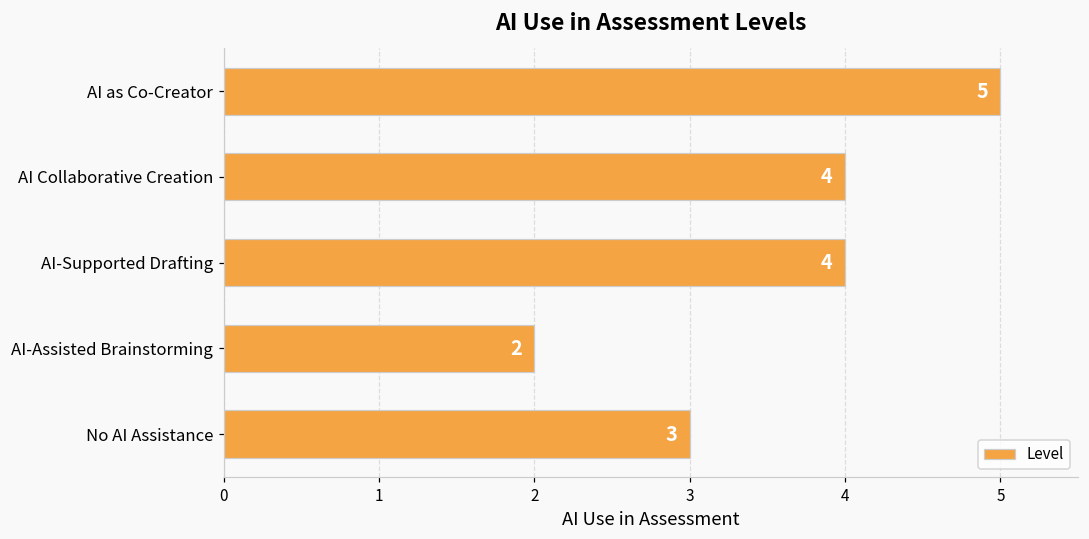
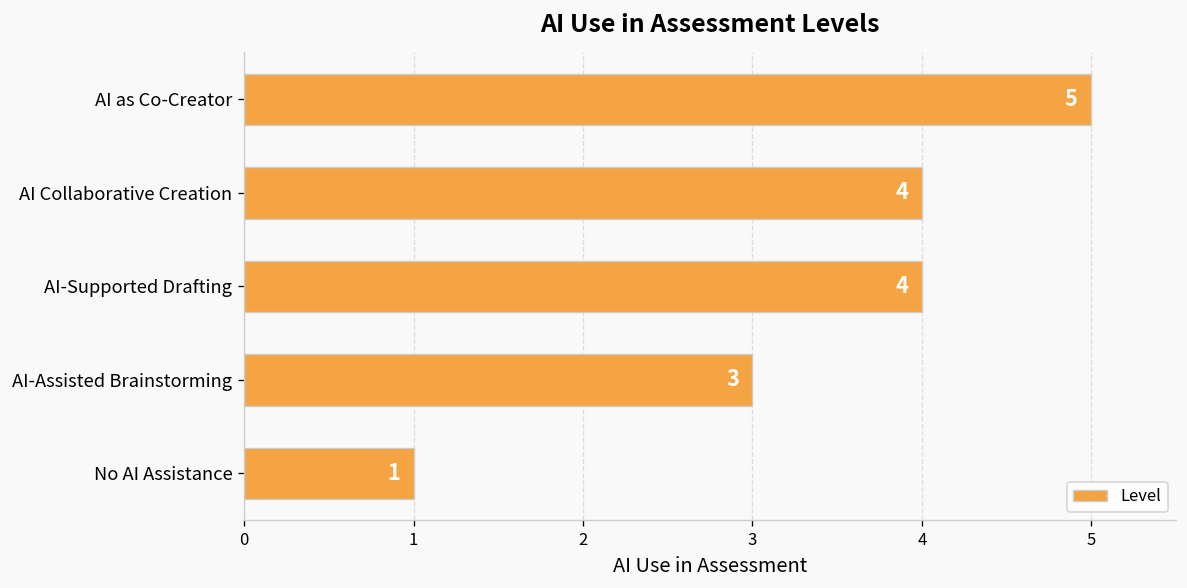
AI-Assisted Brainstorming: 2 -> 3
No AI Assistance: 3 -> 1
